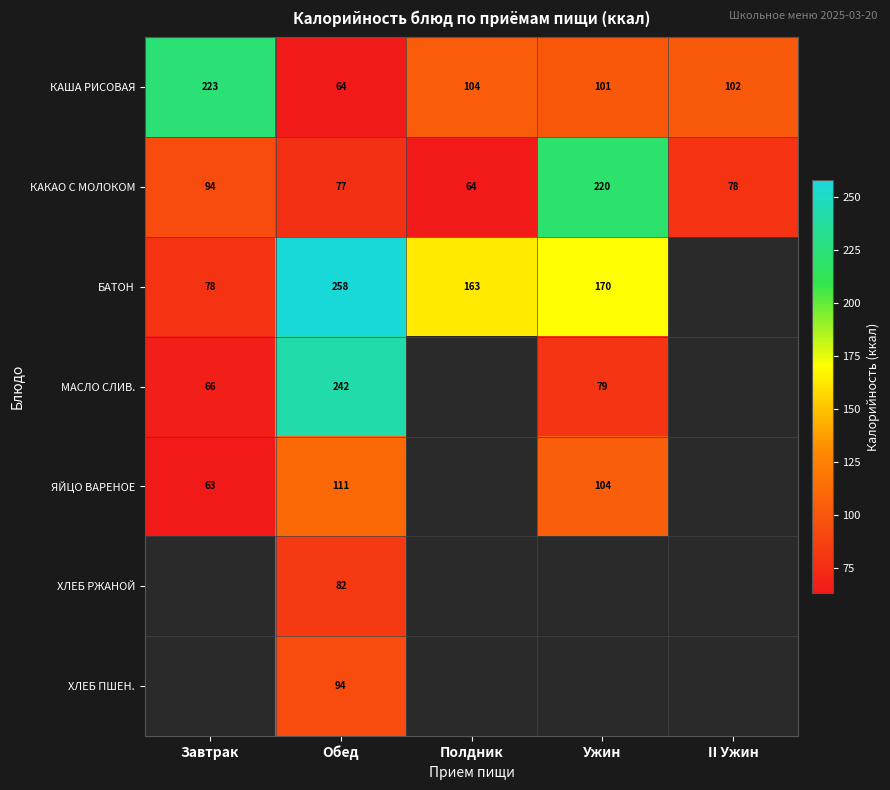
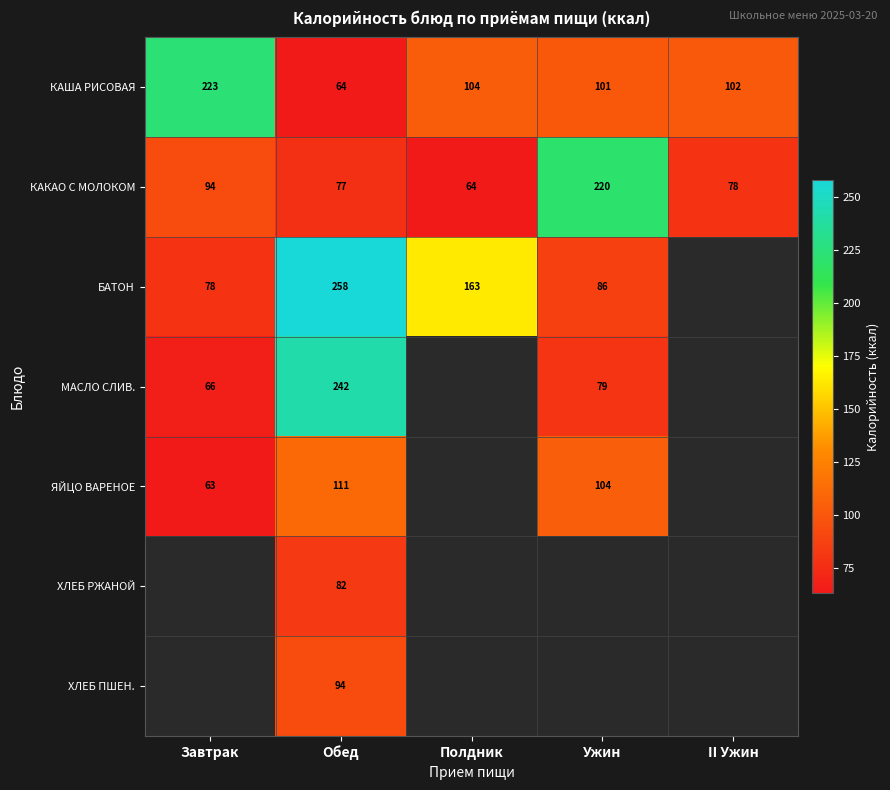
БАТОН, Ужин: 170 -> 86
